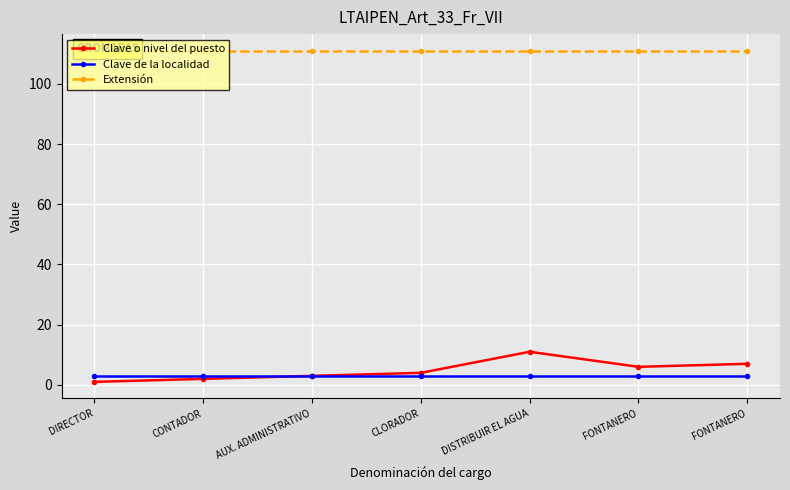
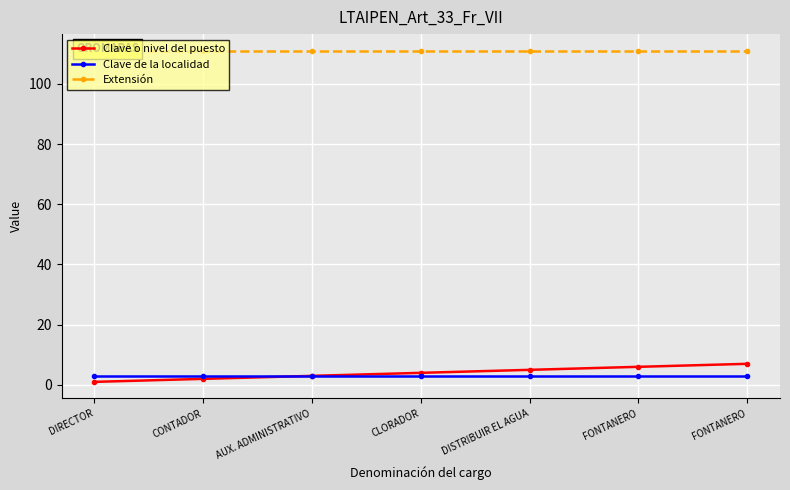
Clave o nivel del puesto, DISTRIBUIR EL AGUA: 11 -> 5
